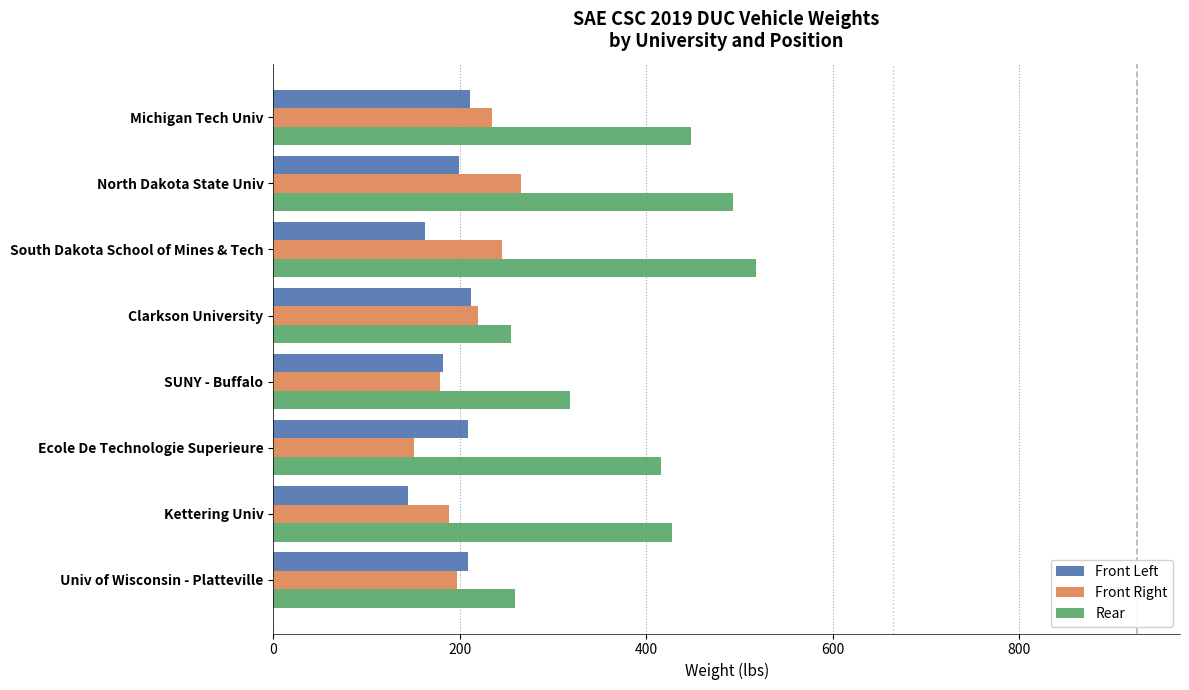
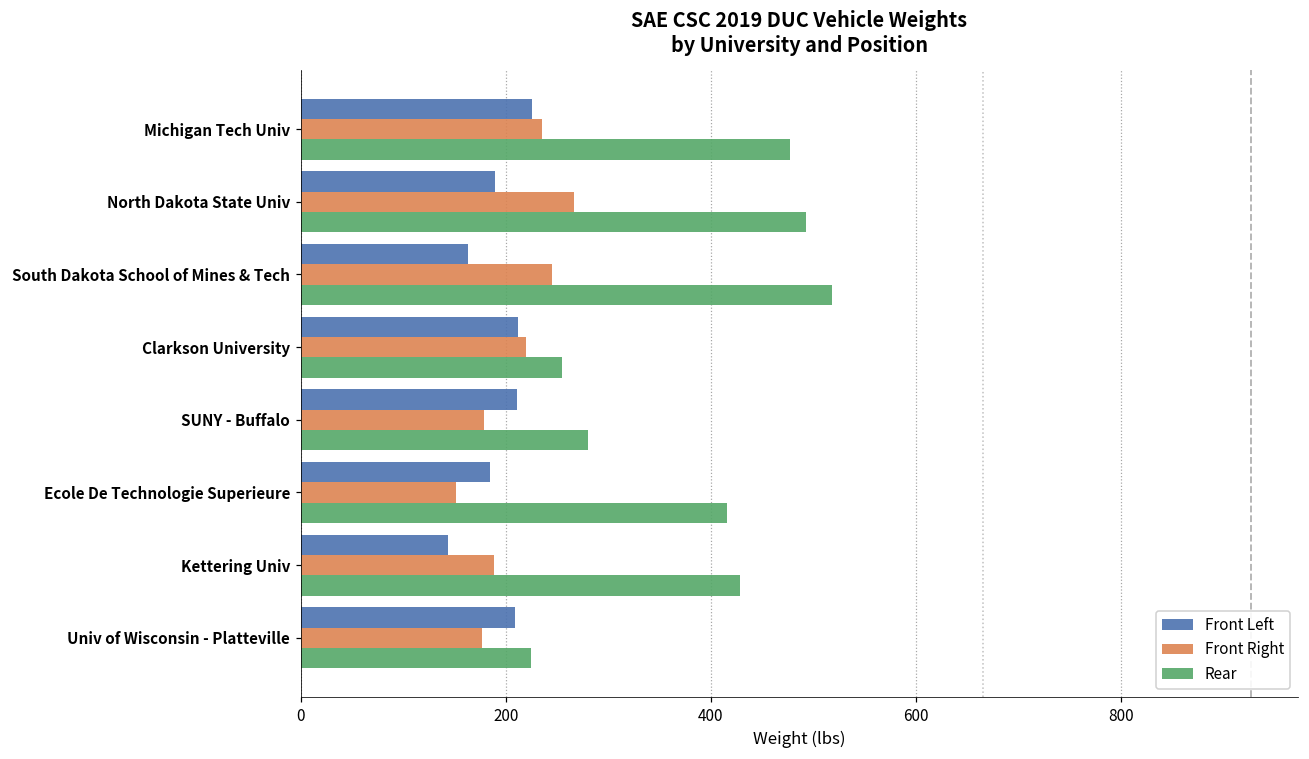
Front Left, Michigan Tech Univ: 210 -> 230
Rear, Michigan Tech Univ: 450 -> 480
Front Left, North Dakota State Univ: 200 -> 190
Front Left, SUNY - Buffalo: 180 -> 210
Rear, SUNY - Buffalo: 320 -> 280
Front Left, Ecole De Technologie Superieure: 210 -> 190
Front Right, Univ of Wisconsin - Platteville: 200 -> 180
Rear, Univ of Wisconsin - Platteville: 260 -> 230
